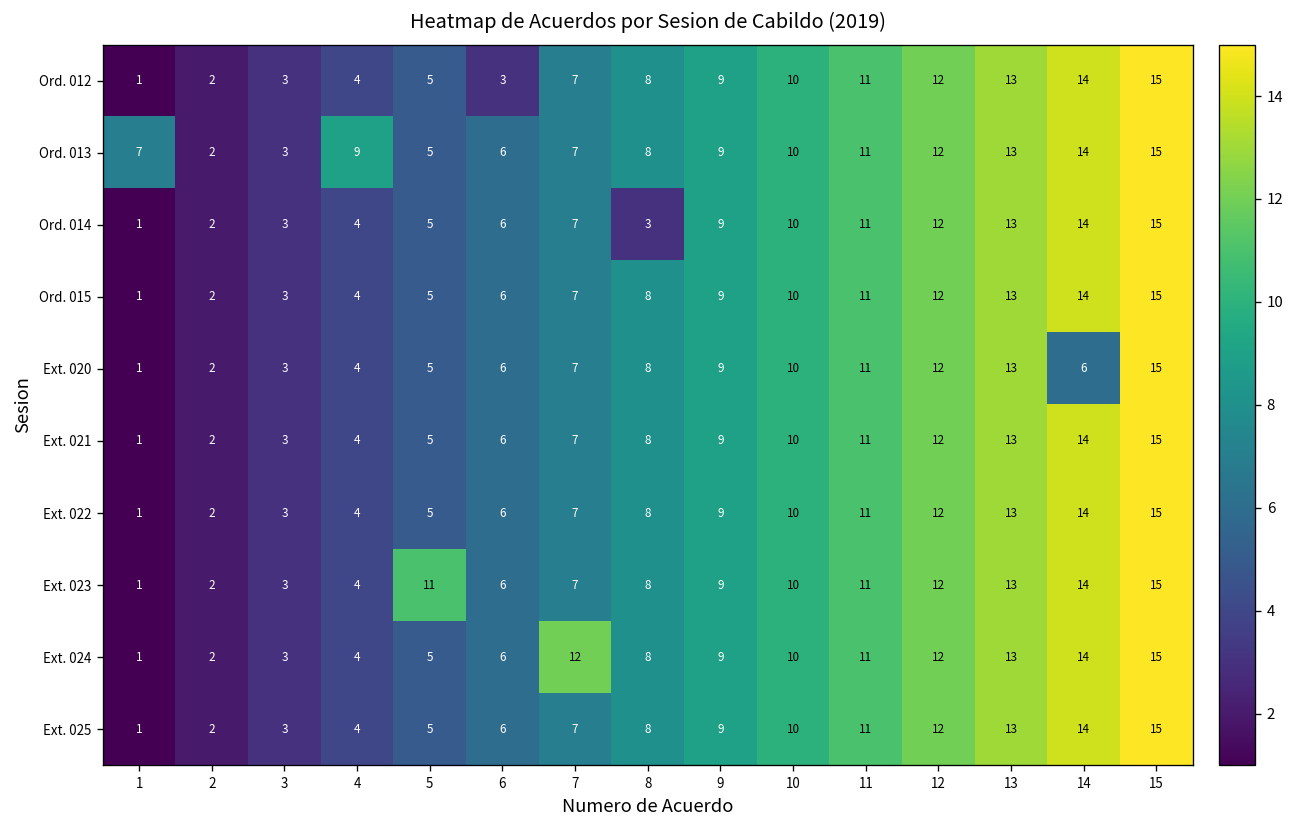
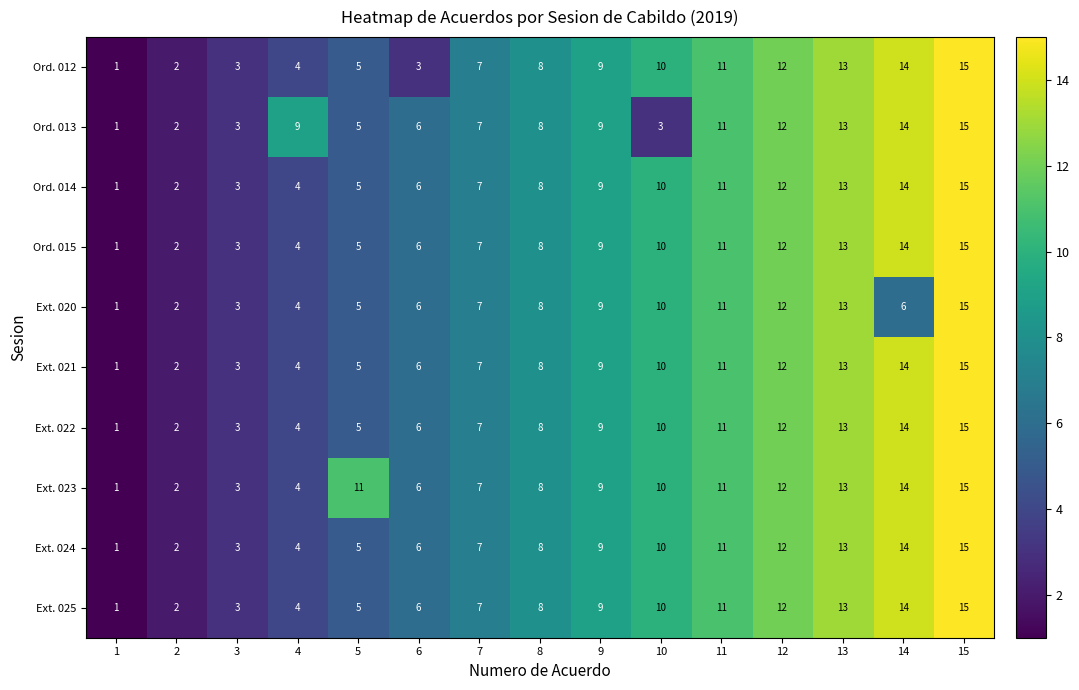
Ord. 013, 1: 7 -> 1
Ord. 013, 10: 10 -> 3
Ord. 014, 8: 3 -> 8
Ext. 024, 7: 12 -> 7
